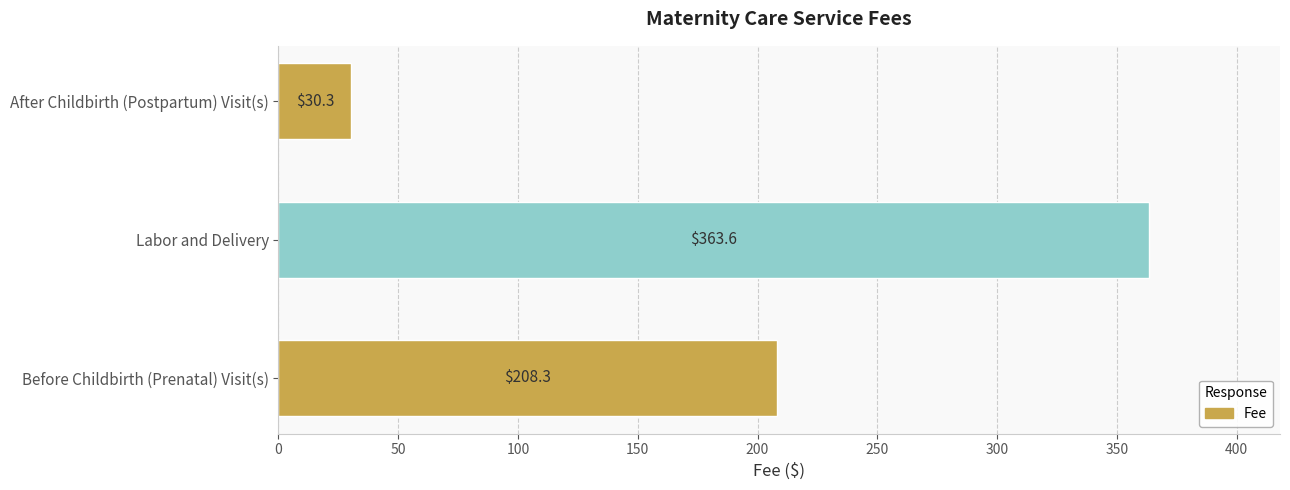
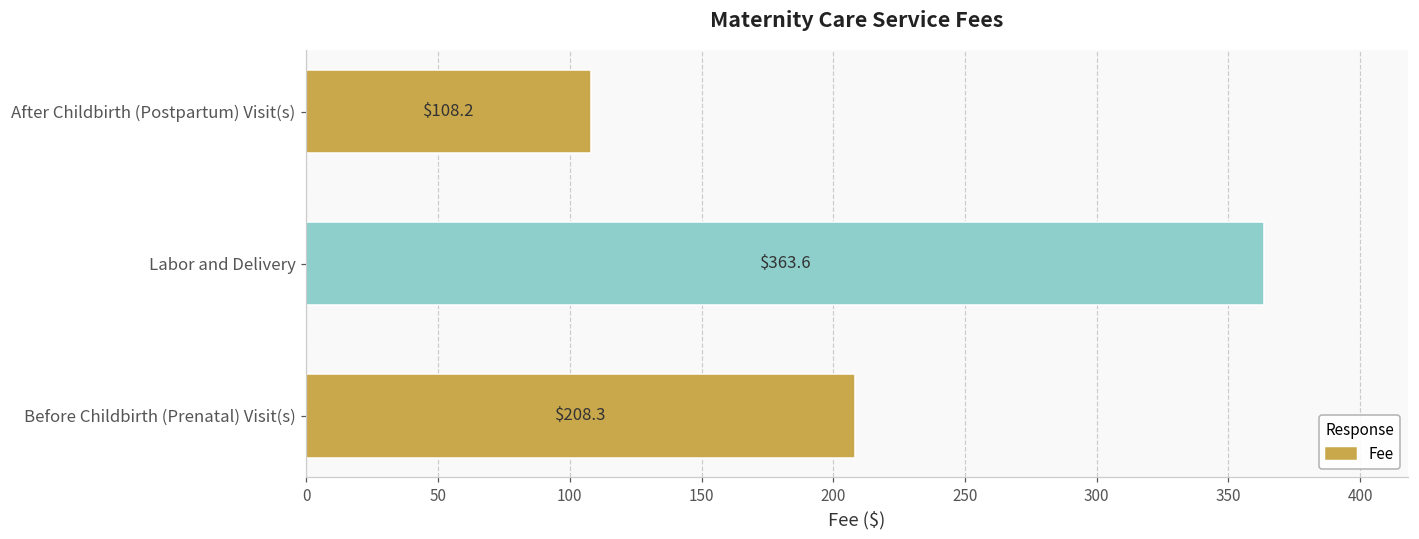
After Childbirth (Postpartum) Visit(s): $30.3 -> $108.2
